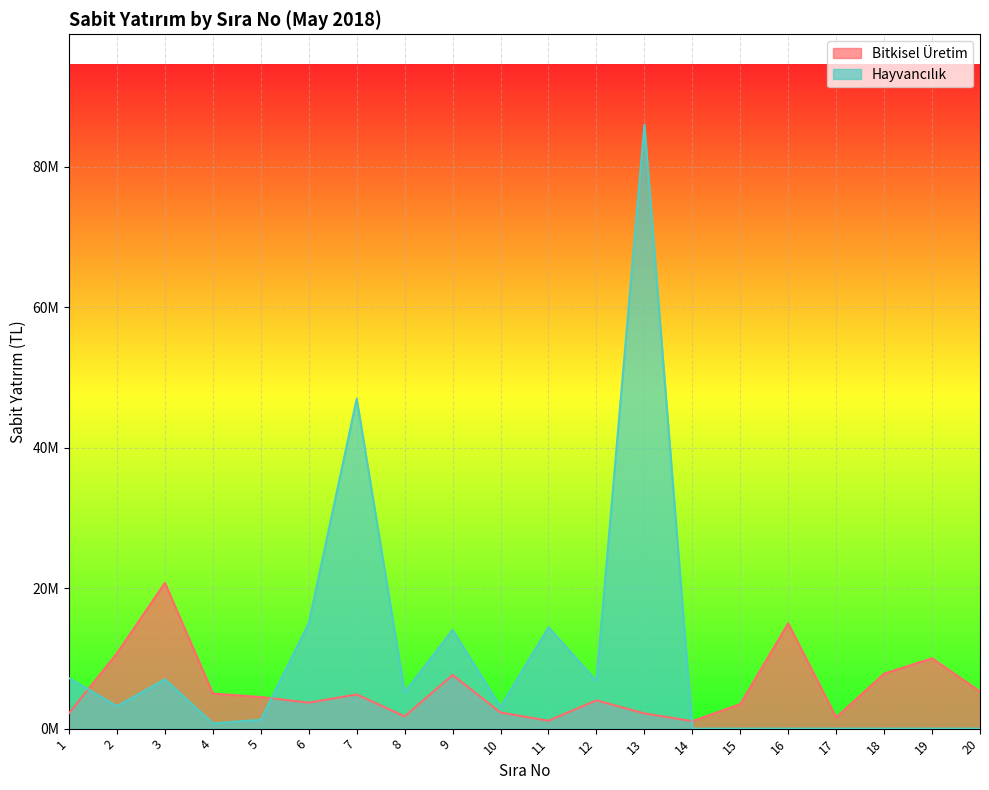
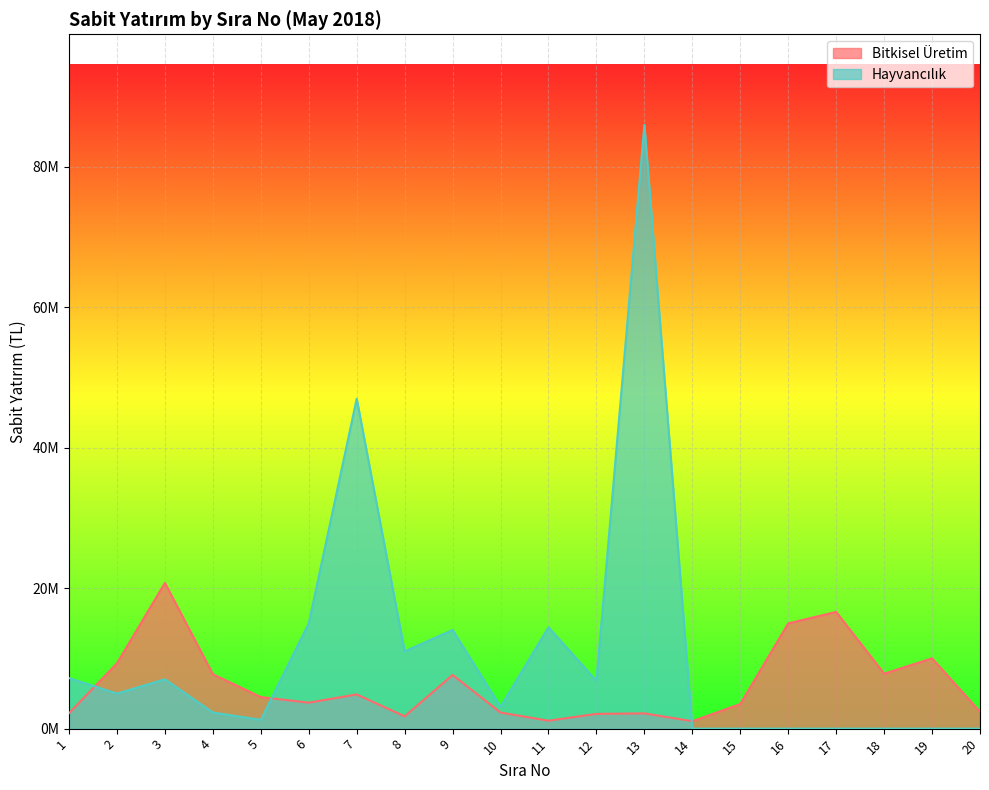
Bitkisel Üretim, 2: 11000000 -> 9000000
Hayvancılık, 2: 3000000 -> 5000000
Bitkisel Üretim, 4: 5000000 -> 8000000
Hayvancılık, 4: 1000000 -> 2000000
Hayvancılık, 8: 5000000 -> 11000000
Bitkisel Üretim, 12: 4000000 -> 2000000
Bitkisel Üretim, 17: 2000000 -> 17000000
Bitkisel Üretim, 20: 5000000 -> 2000000
